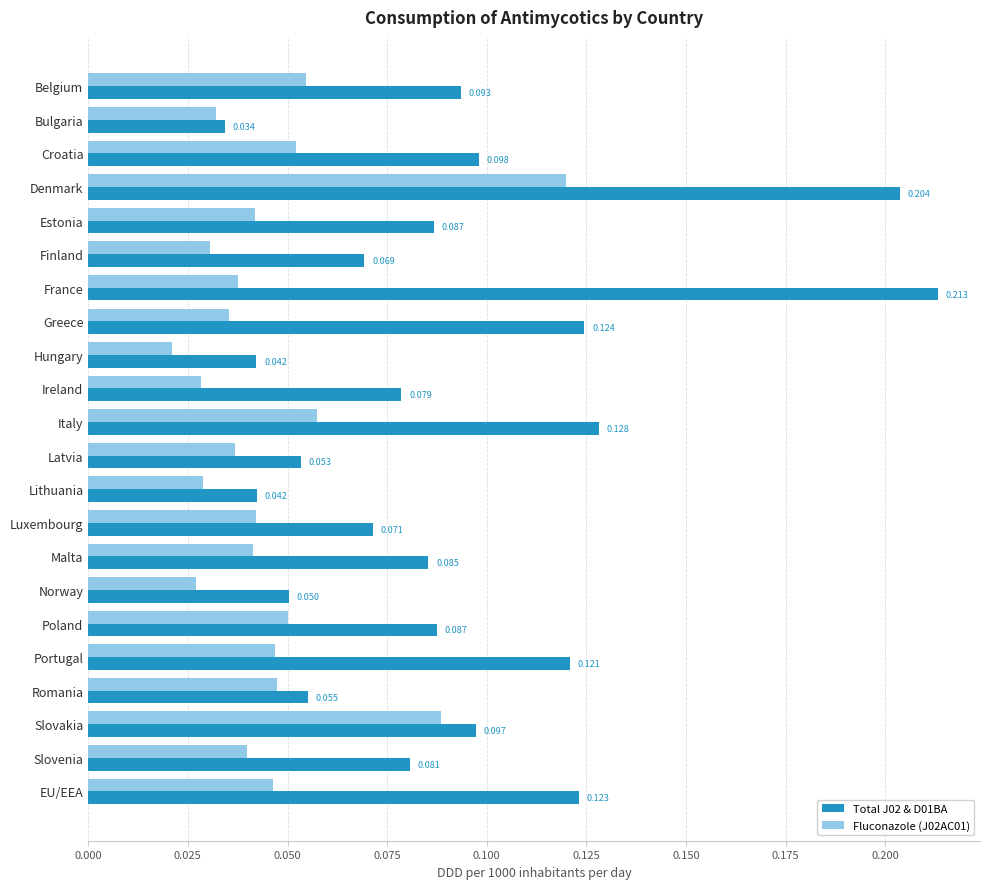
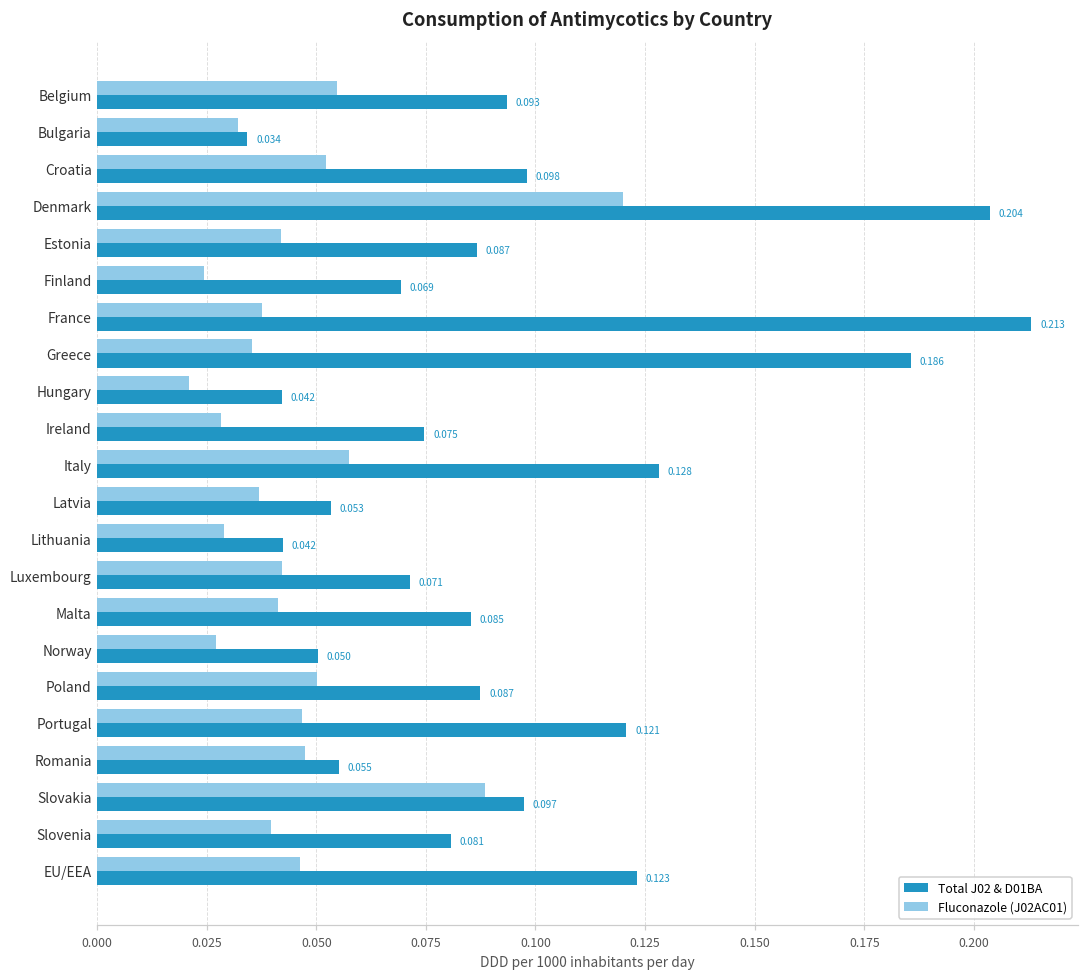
Fluconazole (J02AC01), Finland: 0.031 -> 0.024
Total J02 & D01BA, Greece: 0.124 -> 0.186
Total J02 & D01BA, Ireland: 0.079 -> 0.075
